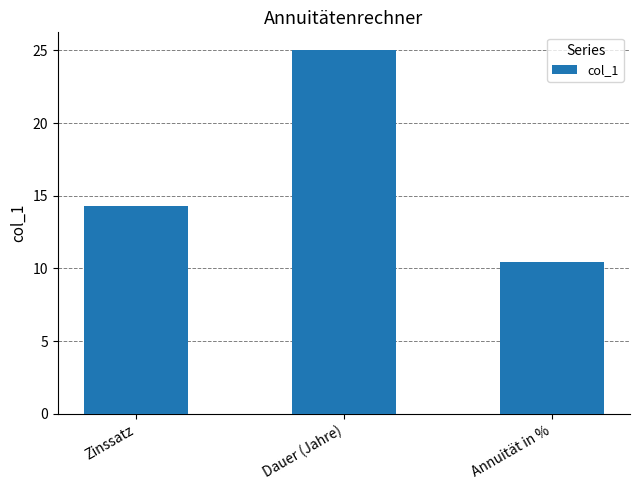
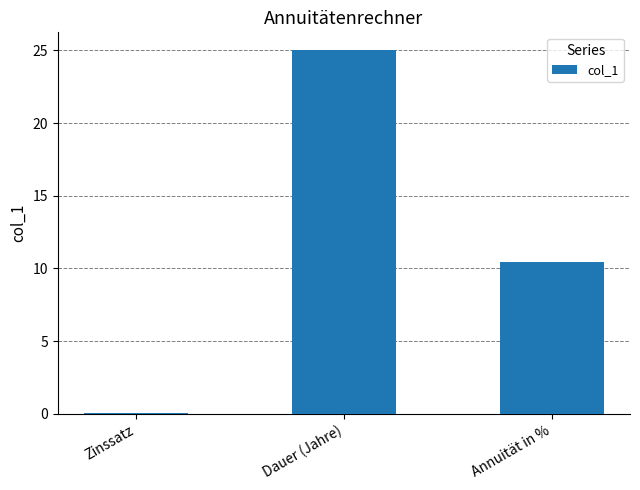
Zinssatz: 14.3 -> 0.0
